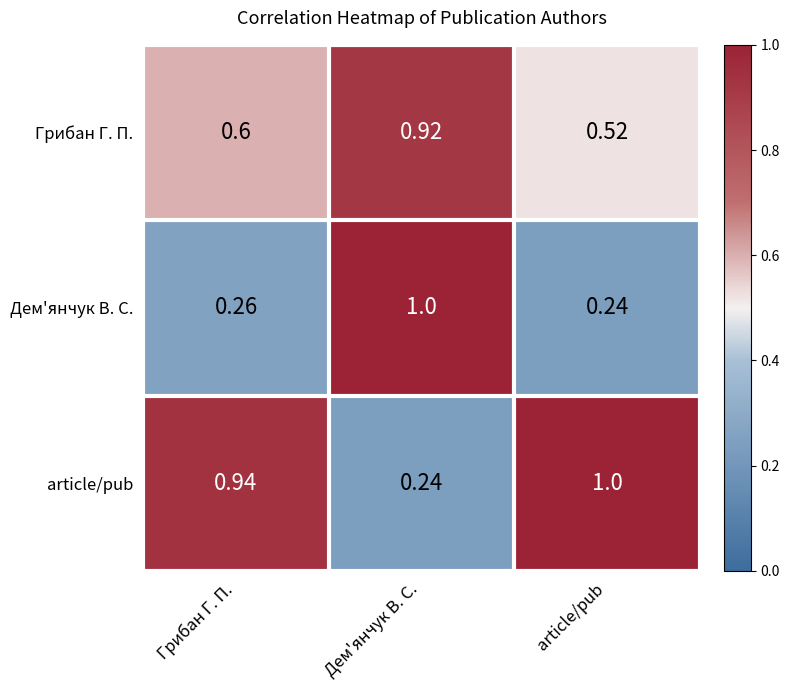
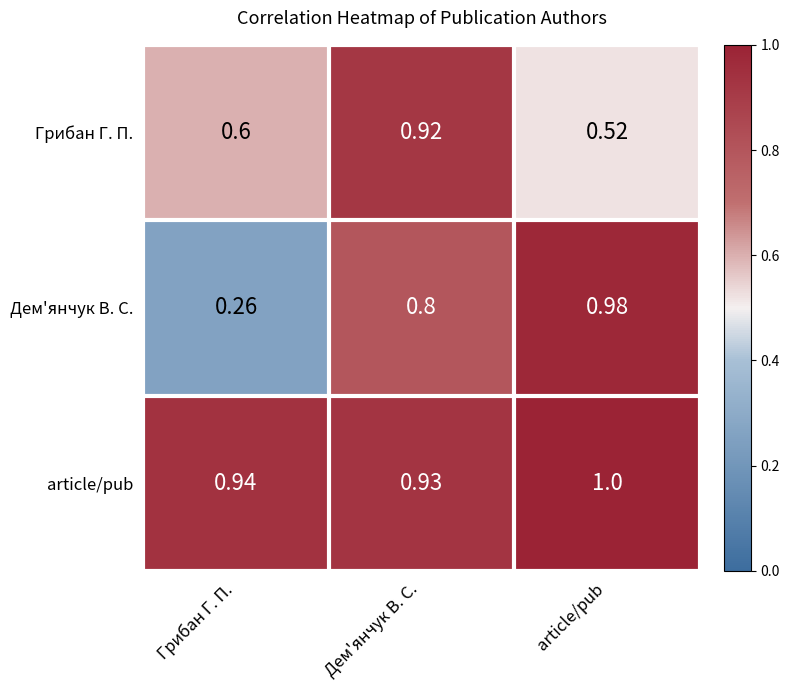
Дем'янчук В. С., Дем'янчук В. С.: 1.0 -> 0.8
Дем'янчук В. С., article/pub: 0.24 -> 0.98
article/pub, Дем'янчук В. С.: 0.24 -> 0.93
